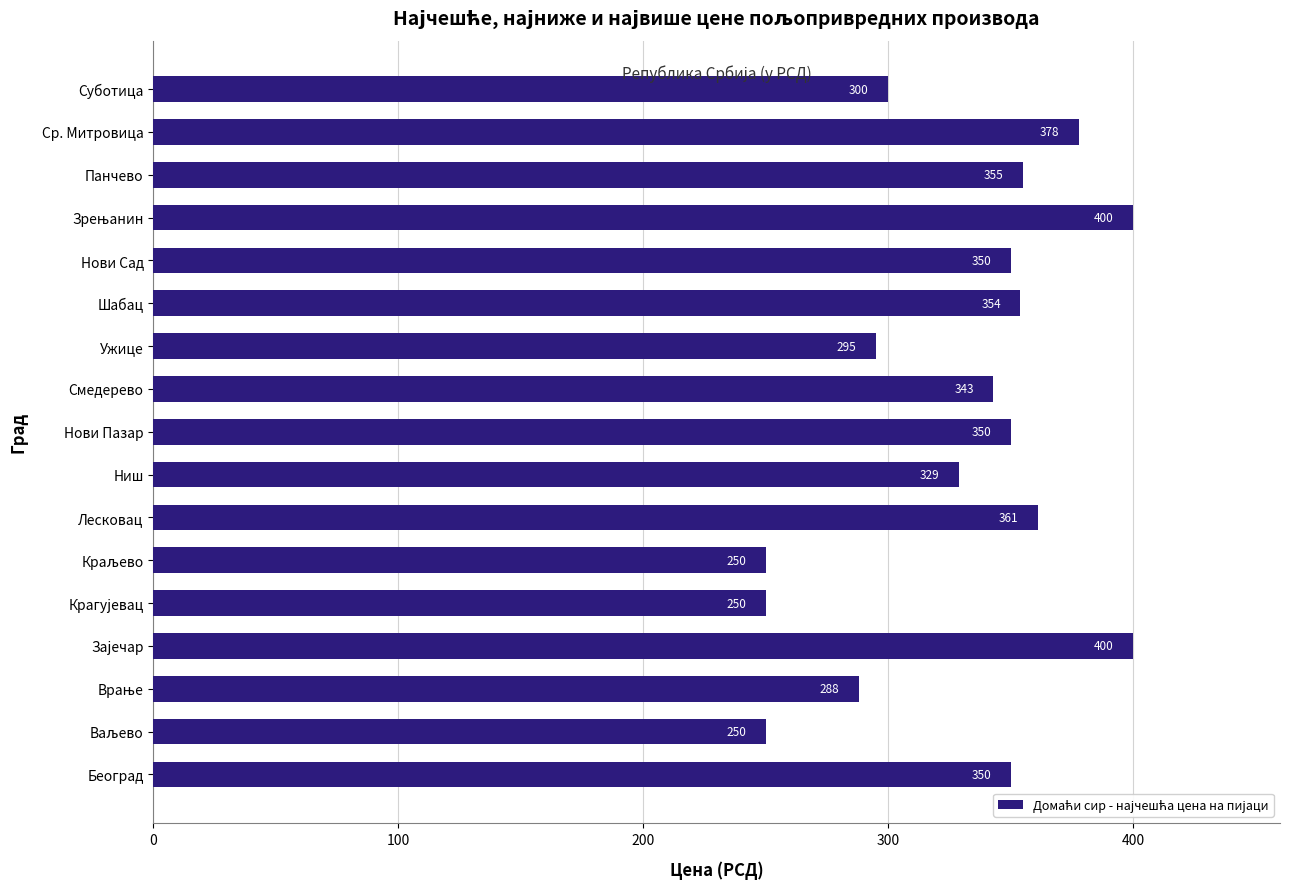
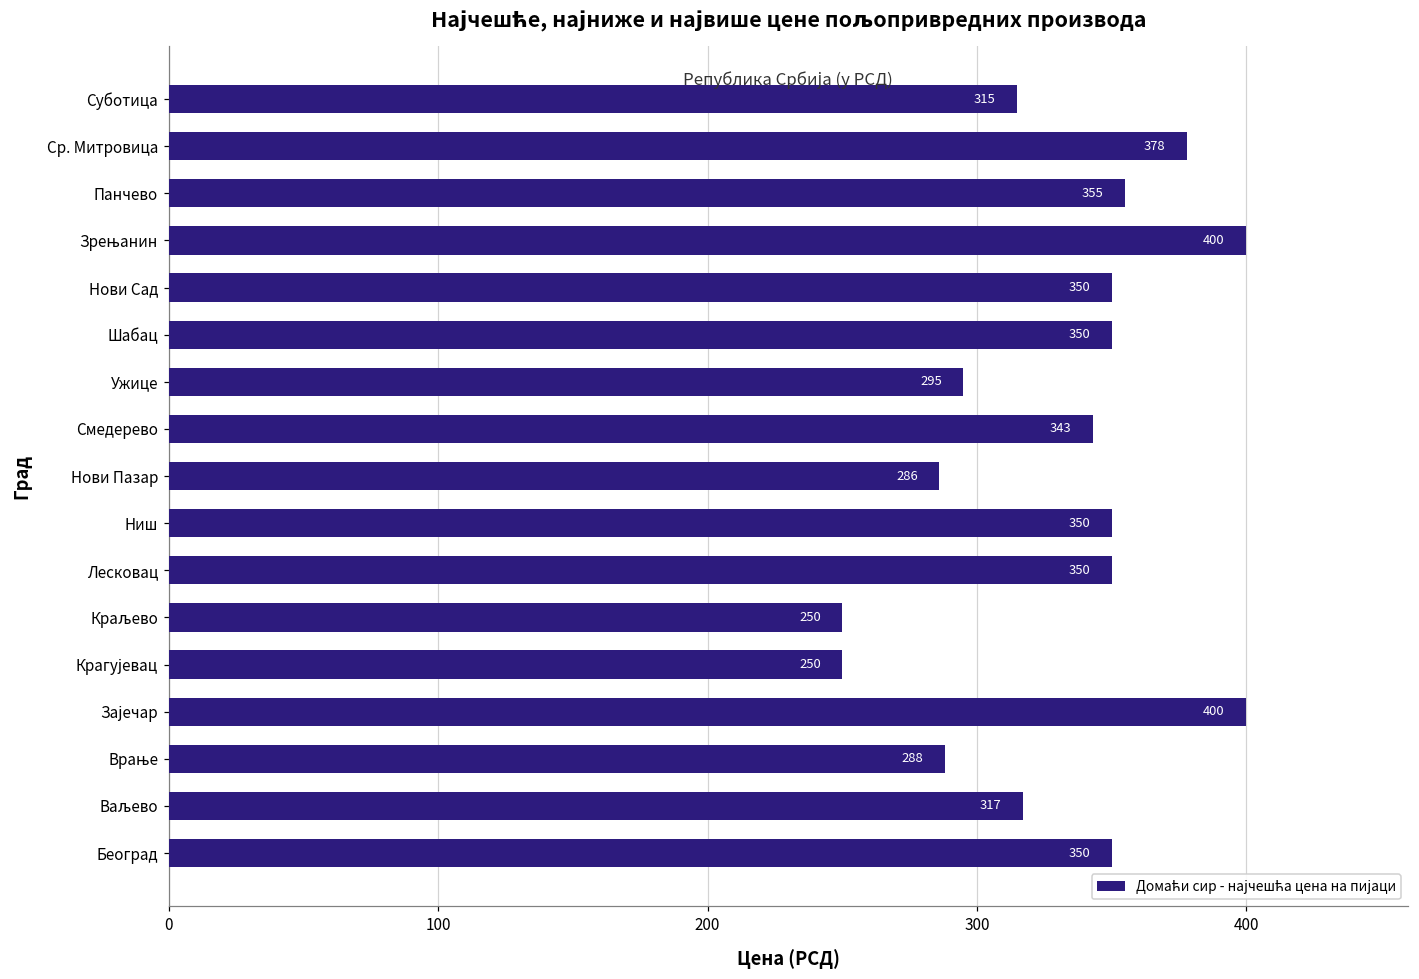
Суботица: 300 -> 315
Шабац: 354 -> 350
Нови Пазар: 350 -> 286
Ниш: 329 -> 350
Лесковац: 361 -> 350
Ваљево: 250 -> 317
